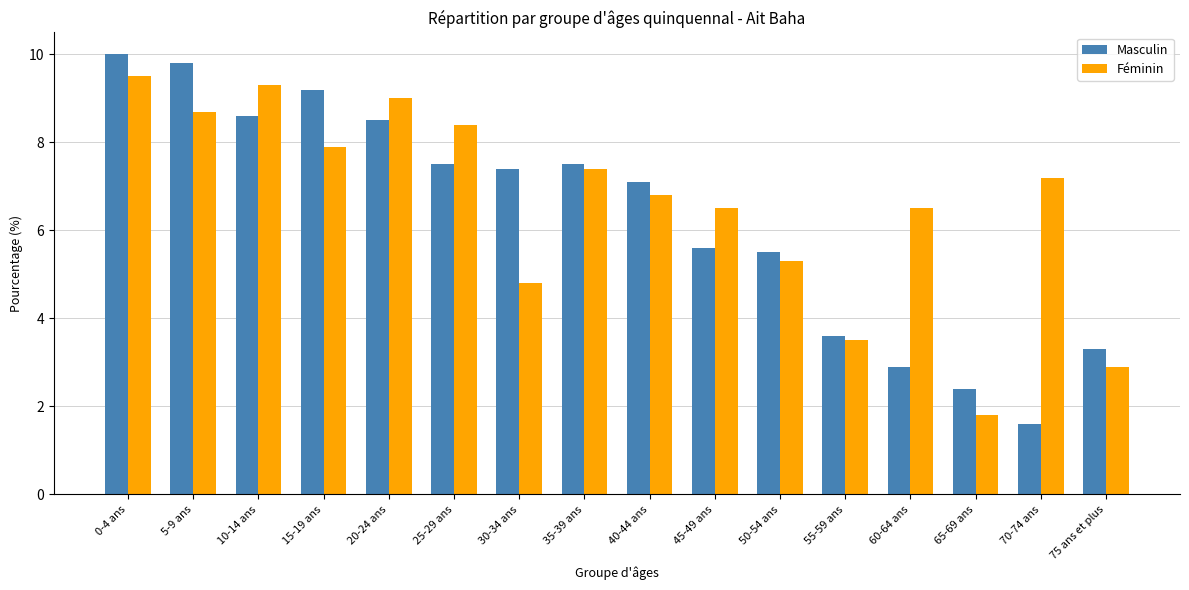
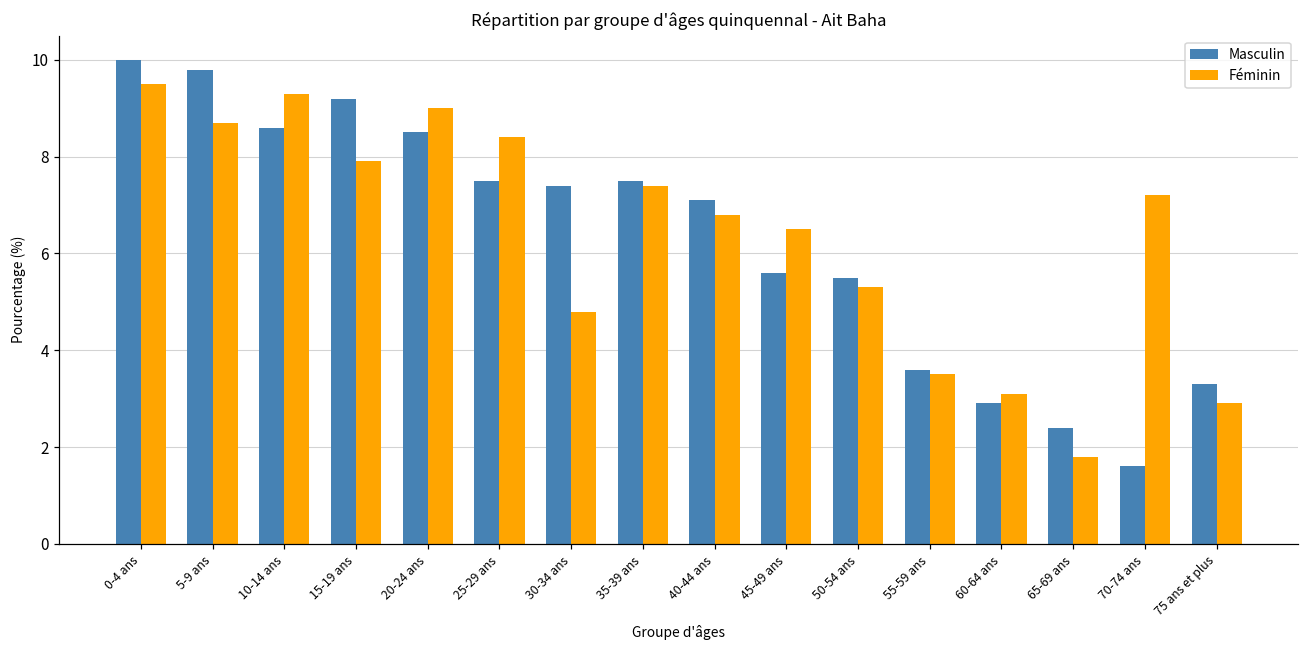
Féminin, 60-64 ans: 6.5 -> 3.1
